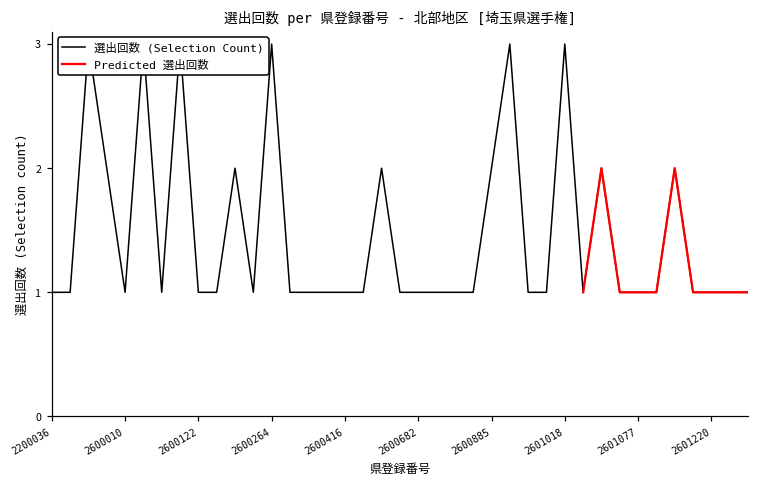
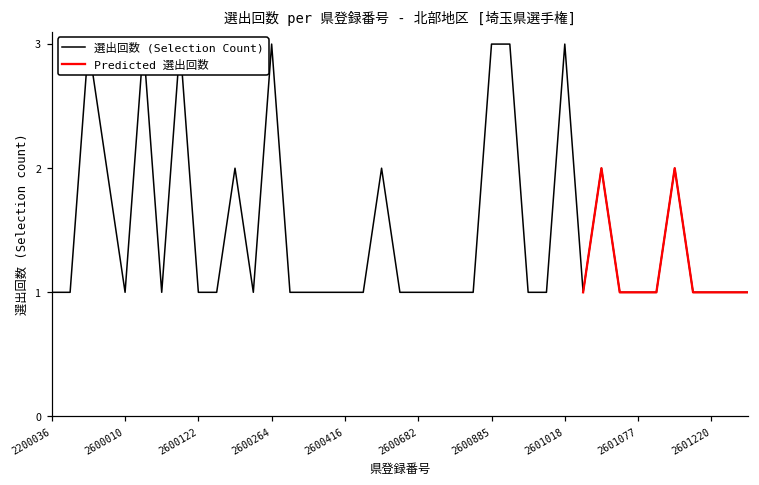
選出回数 (Selection Count), 2600885: 2 -> 3
